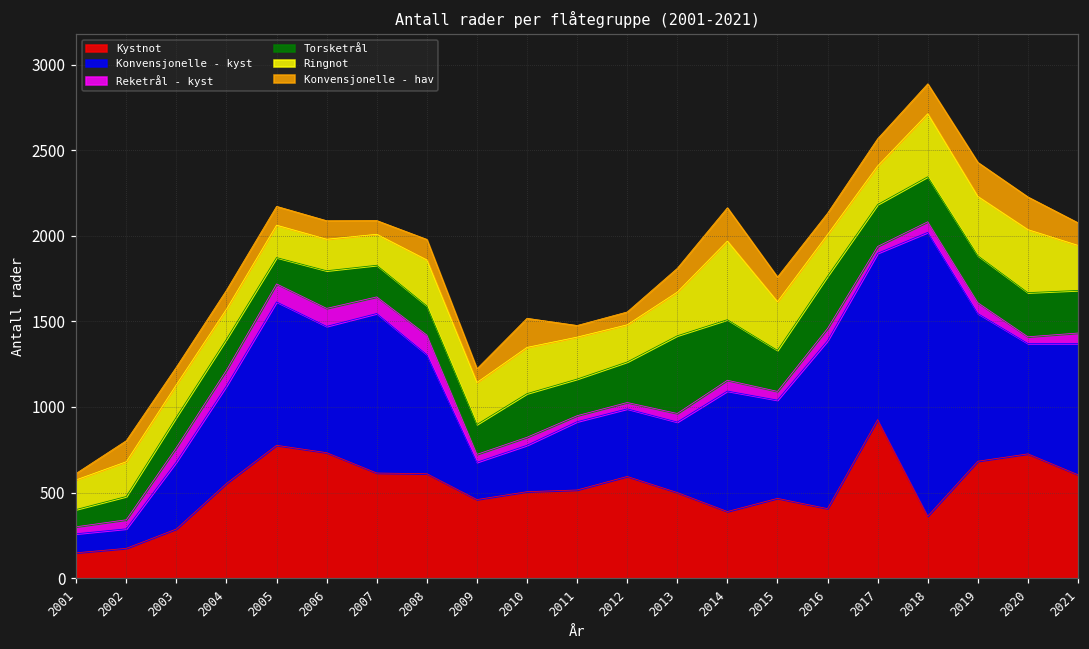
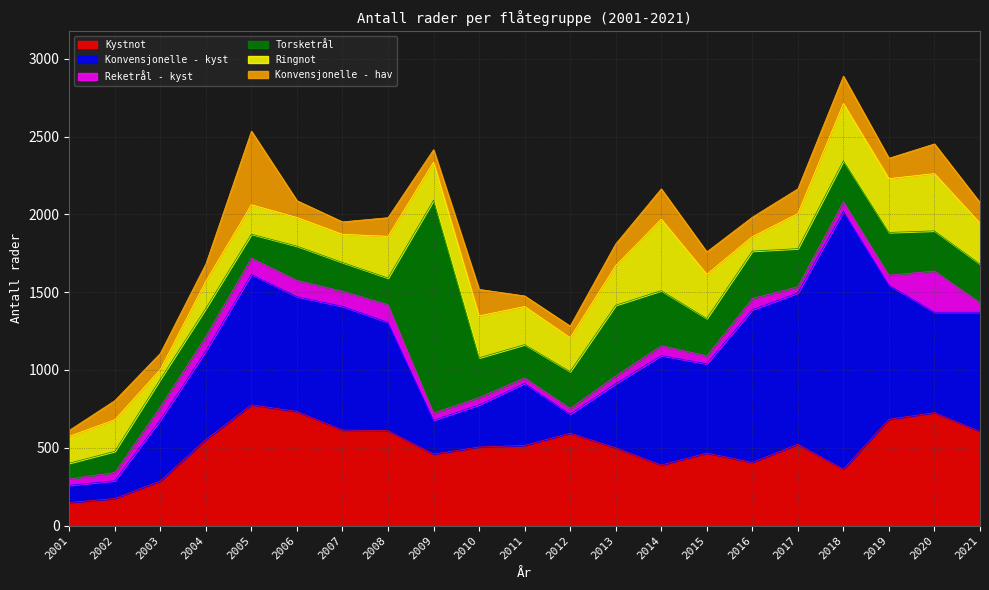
Ringnot, 2003: 190 -> 60
Konvensjonelle - hav, 2005: 110 -> 470
Konvensjonelle - kyst, 2007: 930 -> 800
Torsketrål, 2009: 180 -> 1370
Konvensjonelle - kyst, 2012: 400 -> 120
Ringnot, 2016: 240 -> 90
Kystnot, 2017: 930 -> 520
Konvensjonelle - hav, 2019: 200 -> 130
Reketrål - kyst, 2020: 40 -> 270
